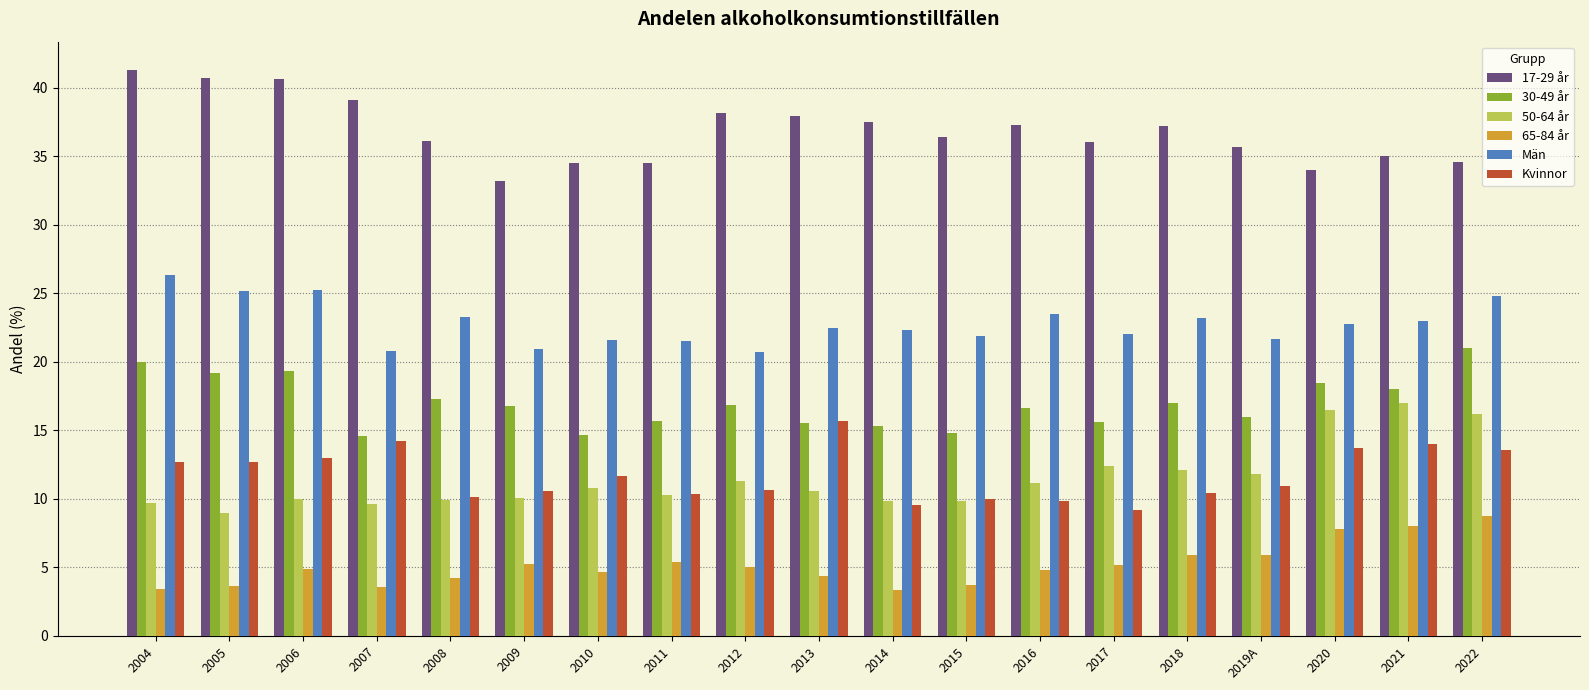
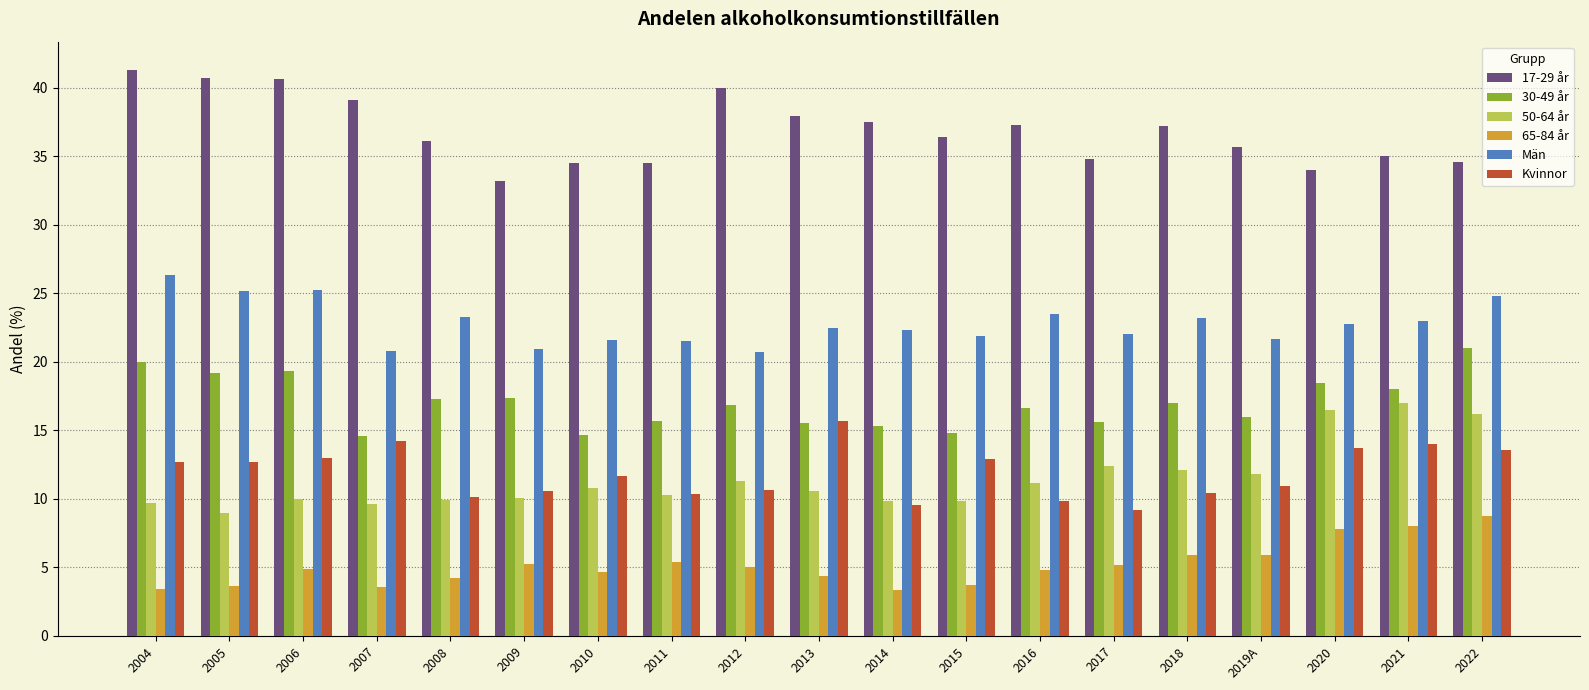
30-49 år, 2009: 16.8 -> 17.4
17-29 år, 2012: 38.2 -> 40.0
Kvinnor, 2015: 10.0 -> 12.9
17-29 år, 2017: 36.1 -> 34.8
